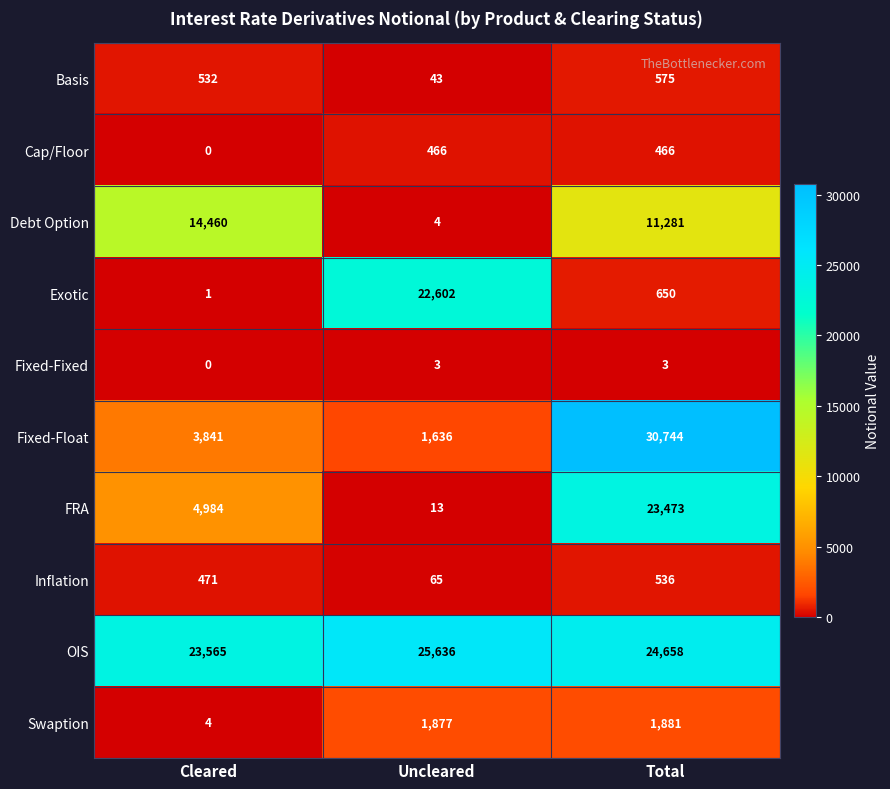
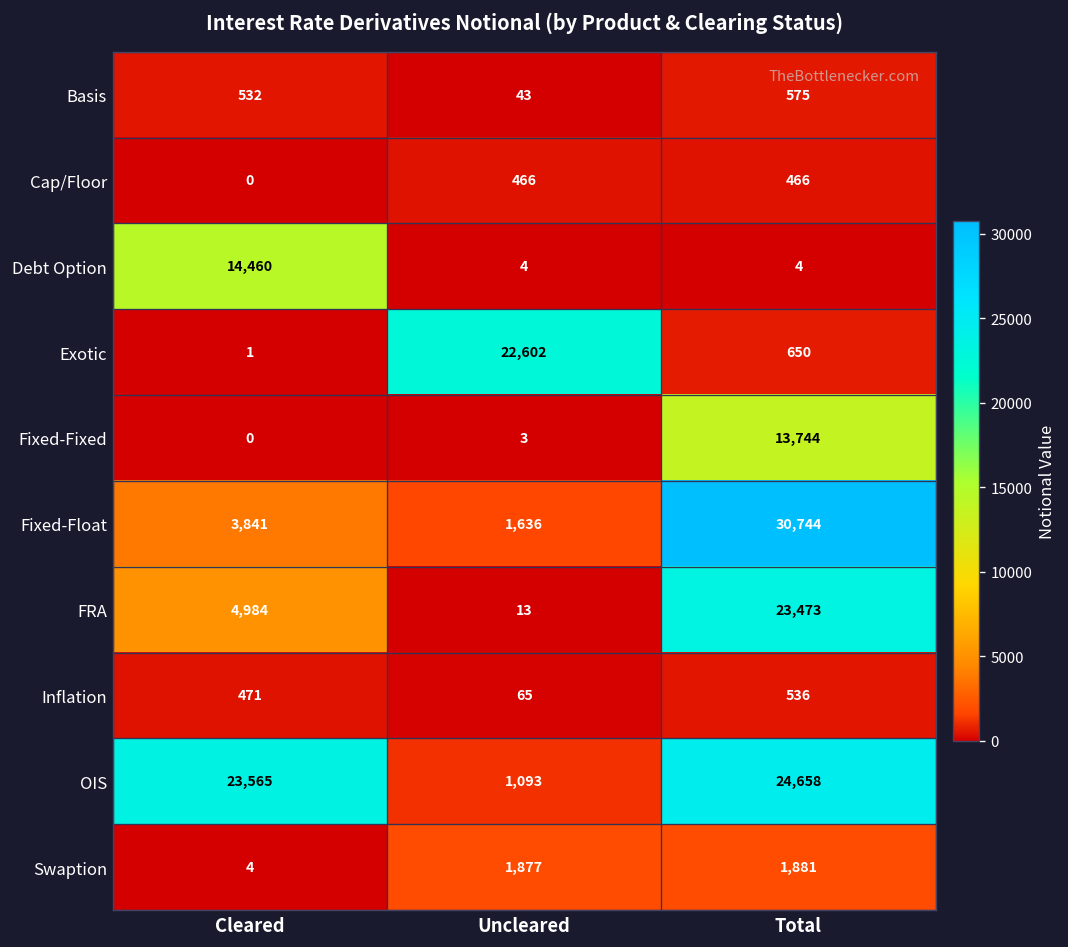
Debt Option, Total: 11,281 -> 4
Fixed-Fixed, Total: 3 -> 13,744
OIS, Uncleared: 25,636 -> 1,093
